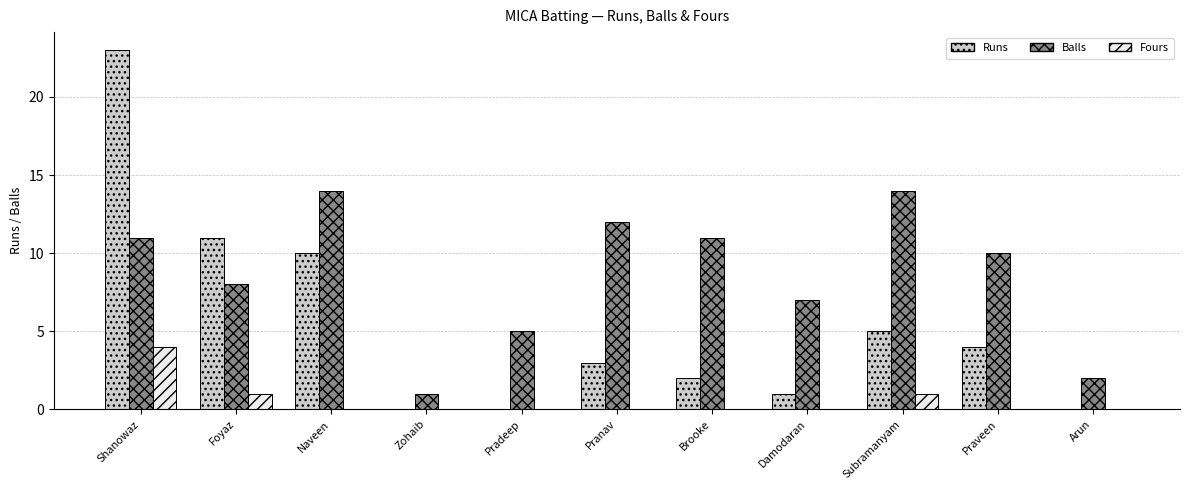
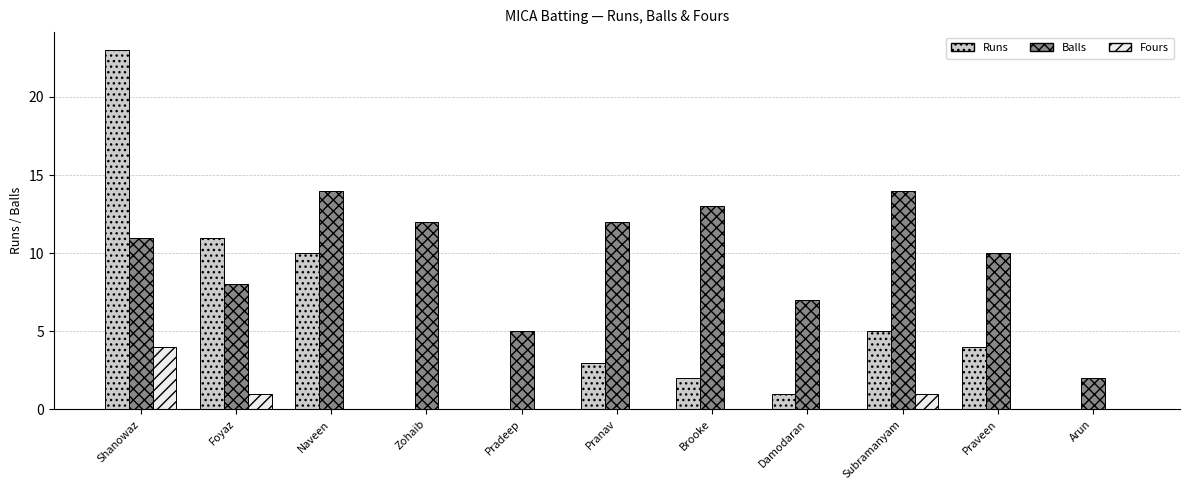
Balls, Zohaib: 1 -> 12
Balls, Brooke: 11 -> 13
